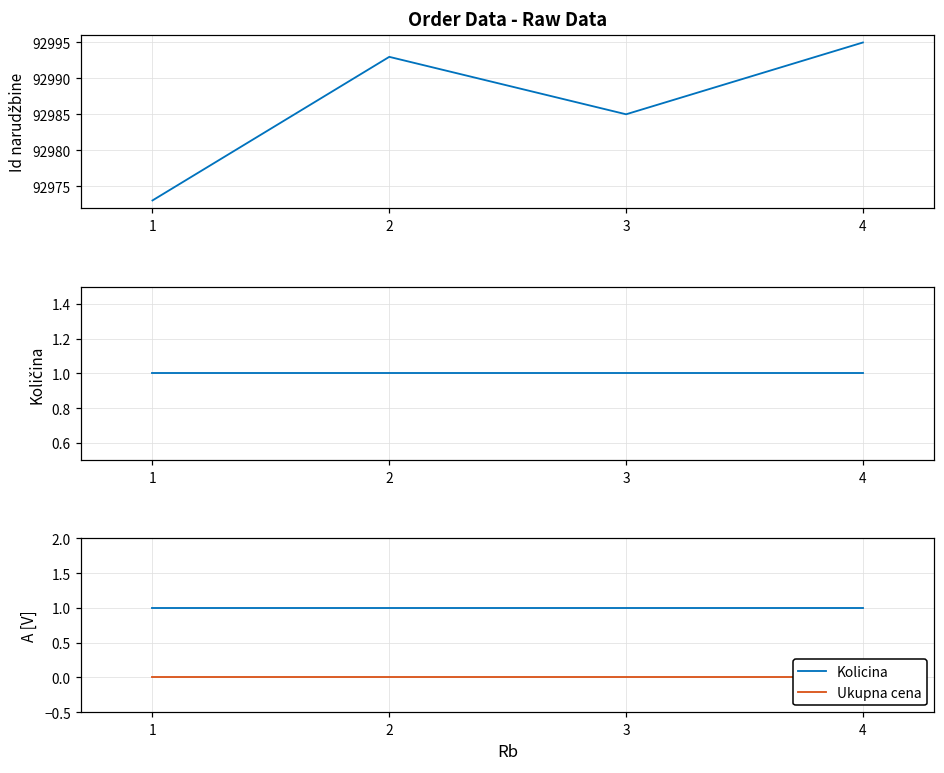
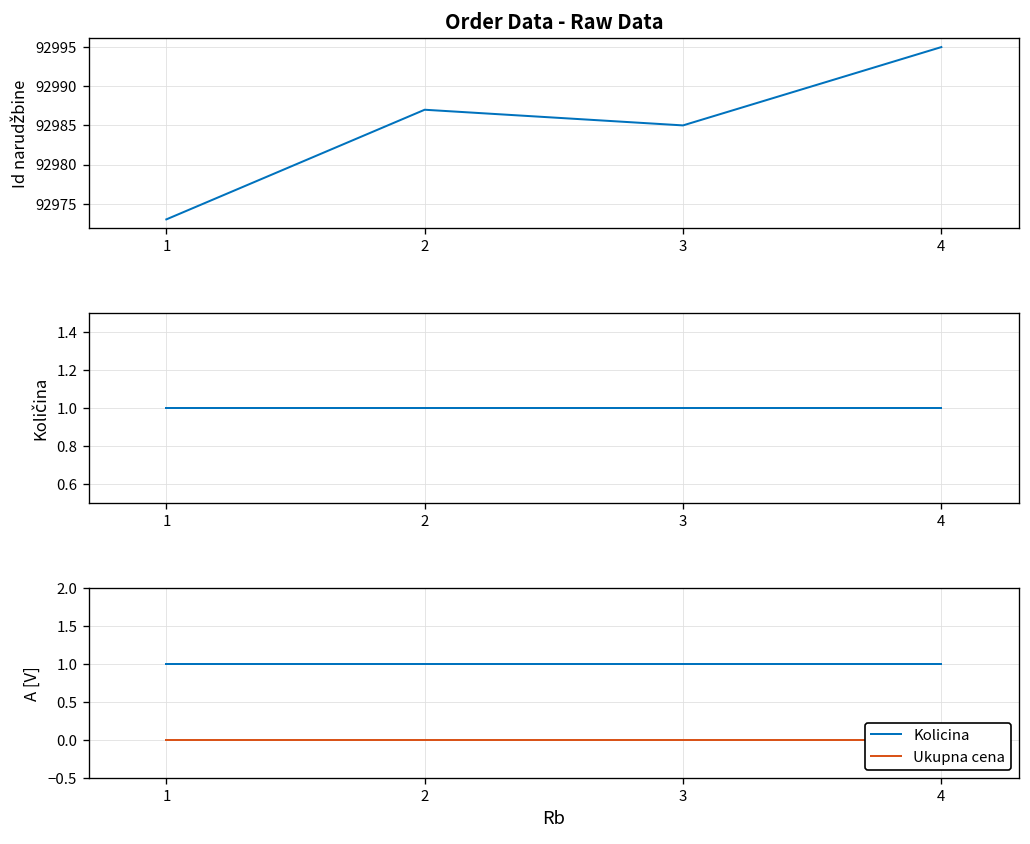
Order Data - Raw Data, 2: 92993 -> 92987
